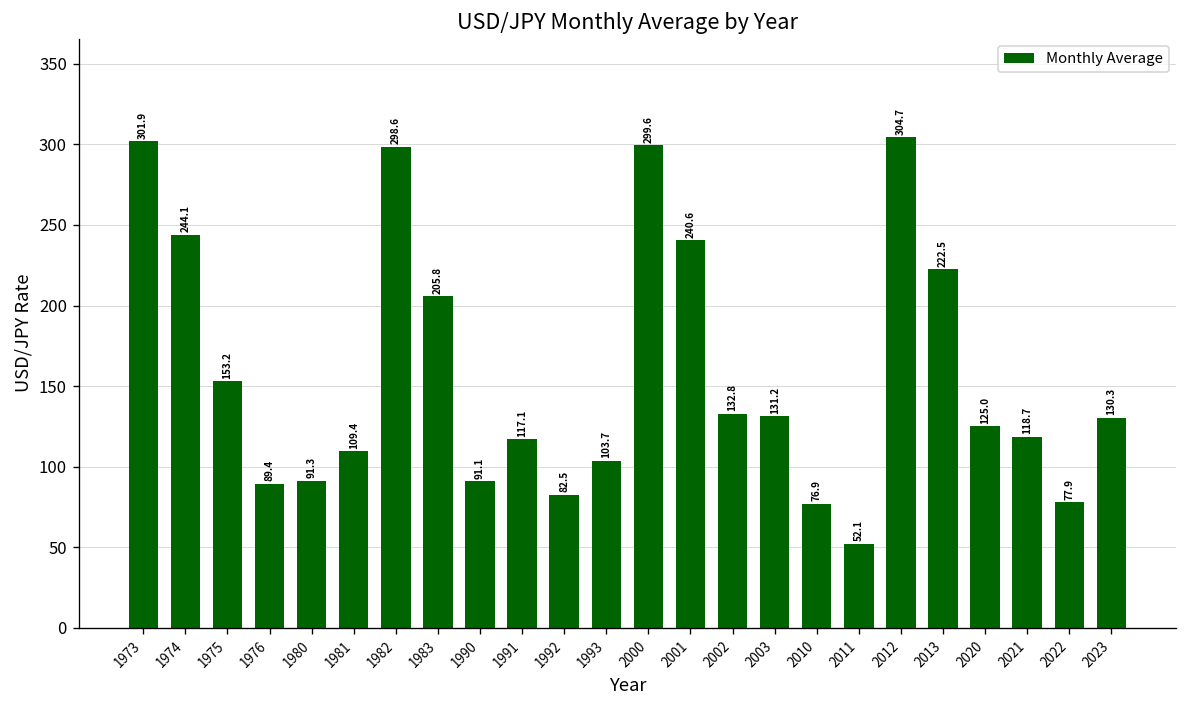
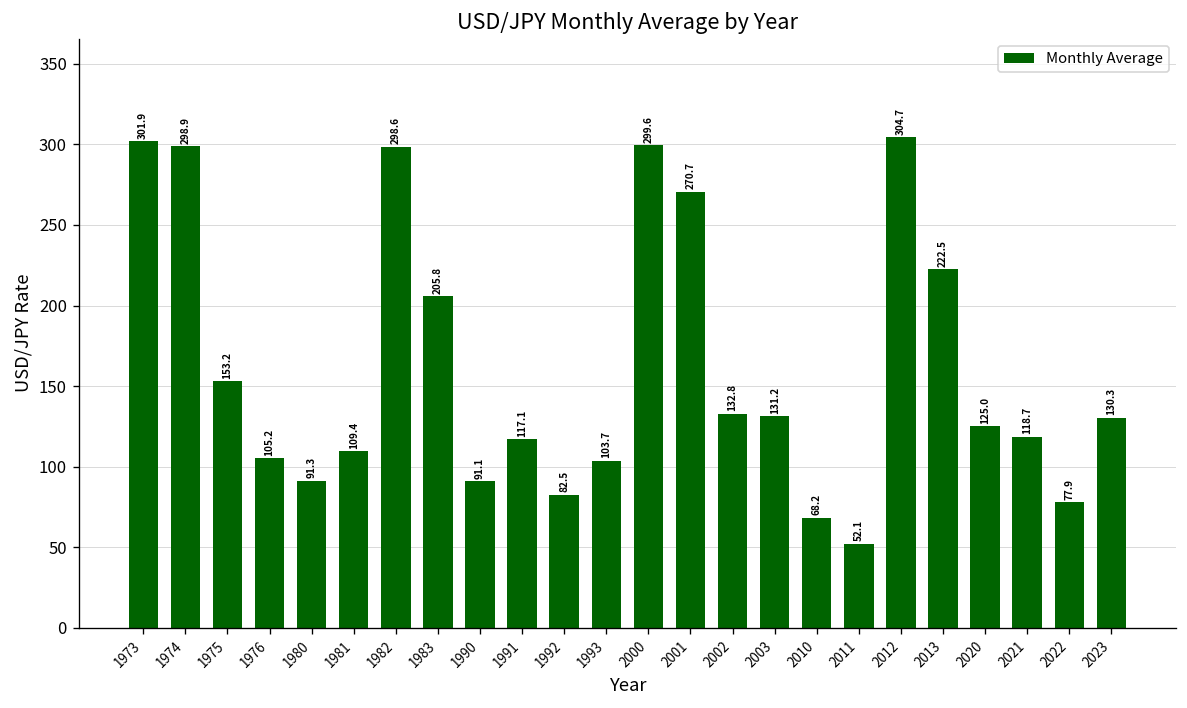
1974: 244.1 -> 298.9
1976: 89.4 -> 105.2
2001: 240.6 -> 270.7
2010: 76.9 -> 68.2
